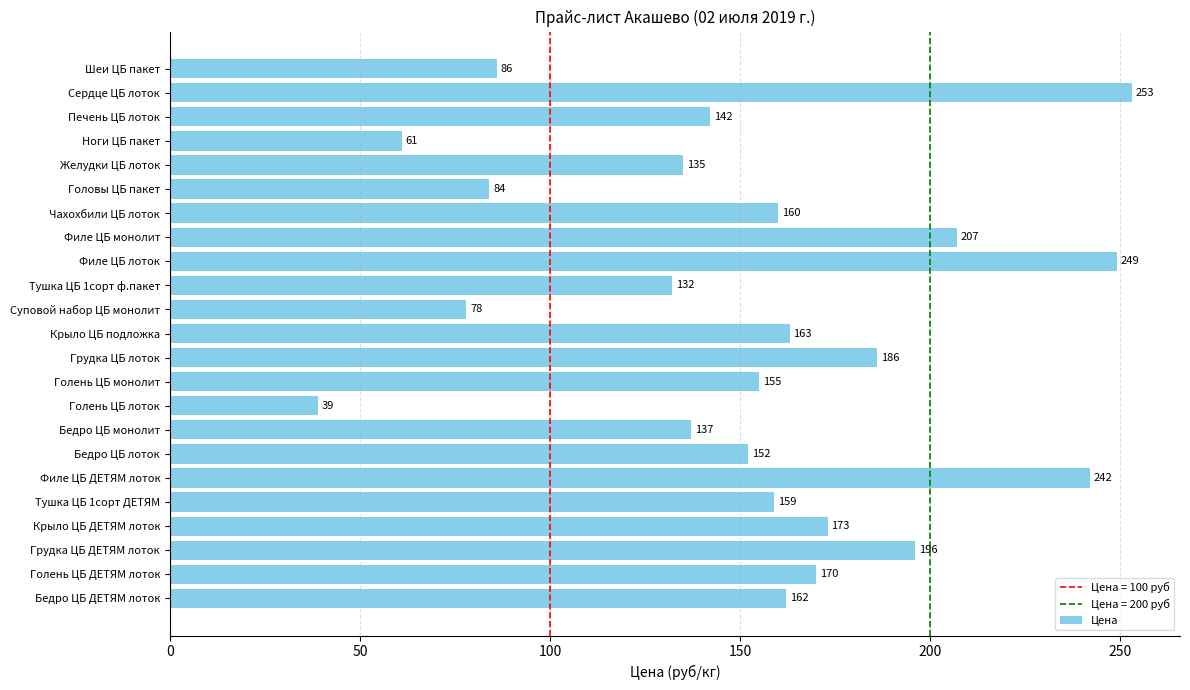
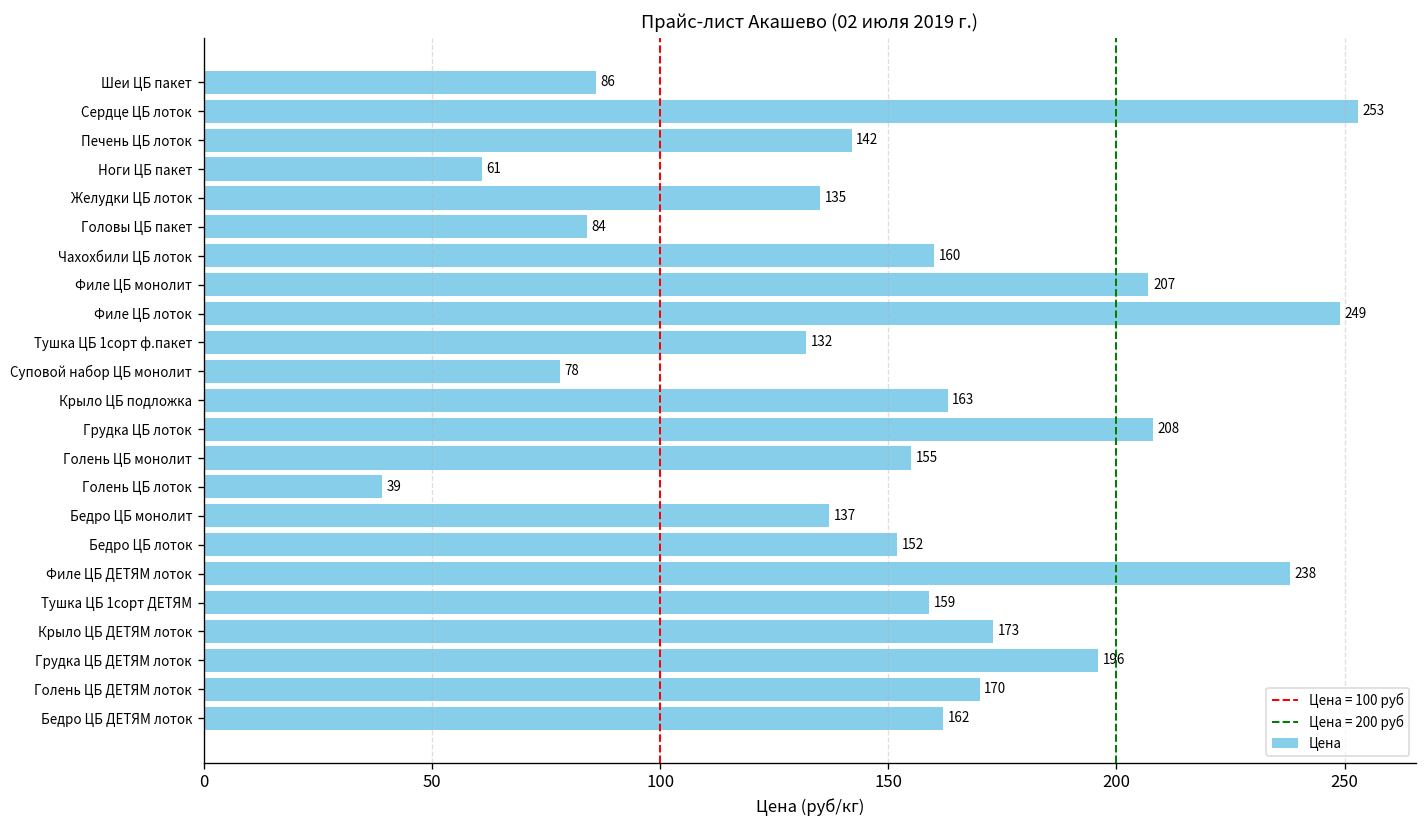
Грудка ЦБ лоток: 186 -> 208
Филе ЦБ ДЕТЯМ лоток: 242 -> 238
